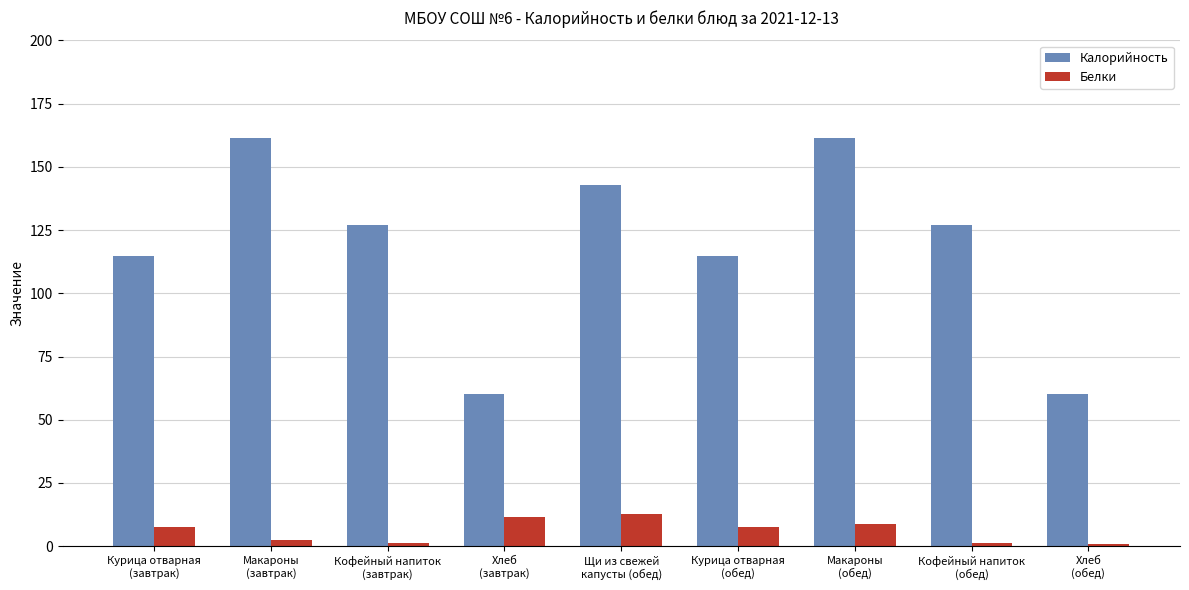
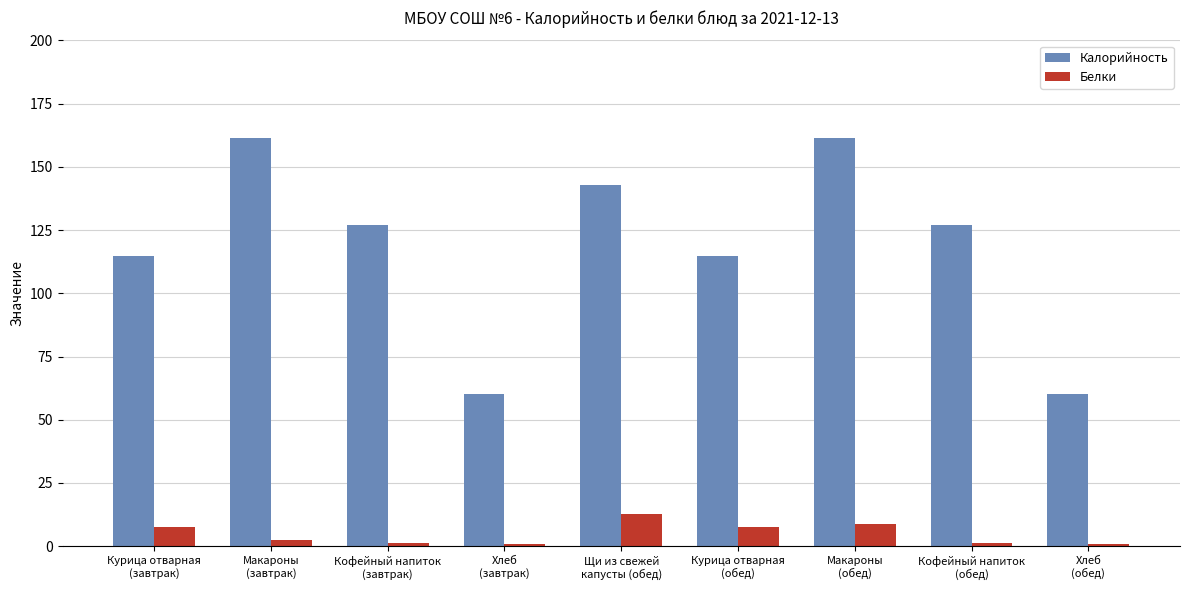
Белки, Хлеб (завтрак): 12 -> 1
